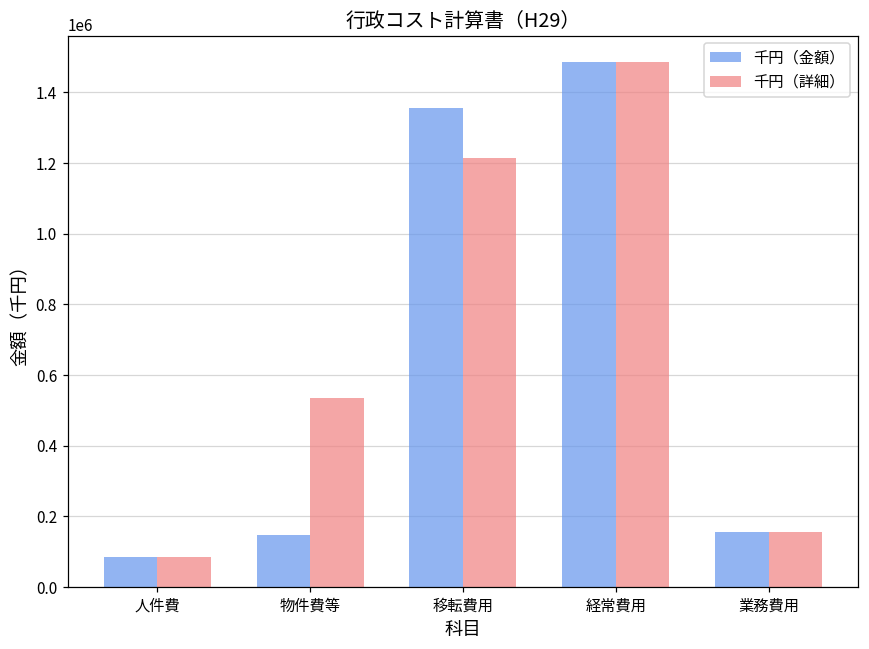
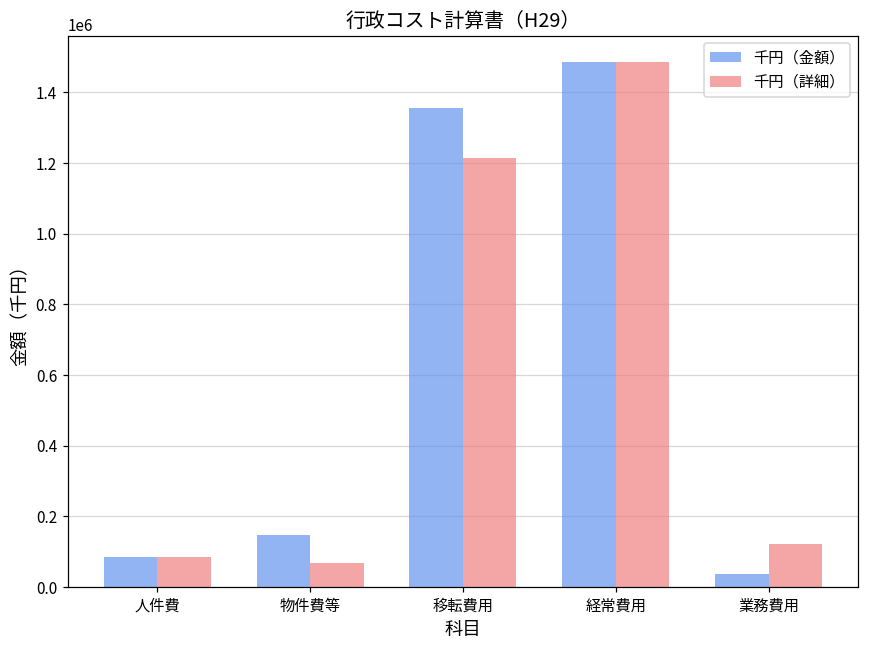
千円（詳細）, 物件費等: 540000 -> 70000
千円（金額）, 業務費用: 160000 -> 40000
千円（詳細）, 業務費用: 160000 -> 120000
